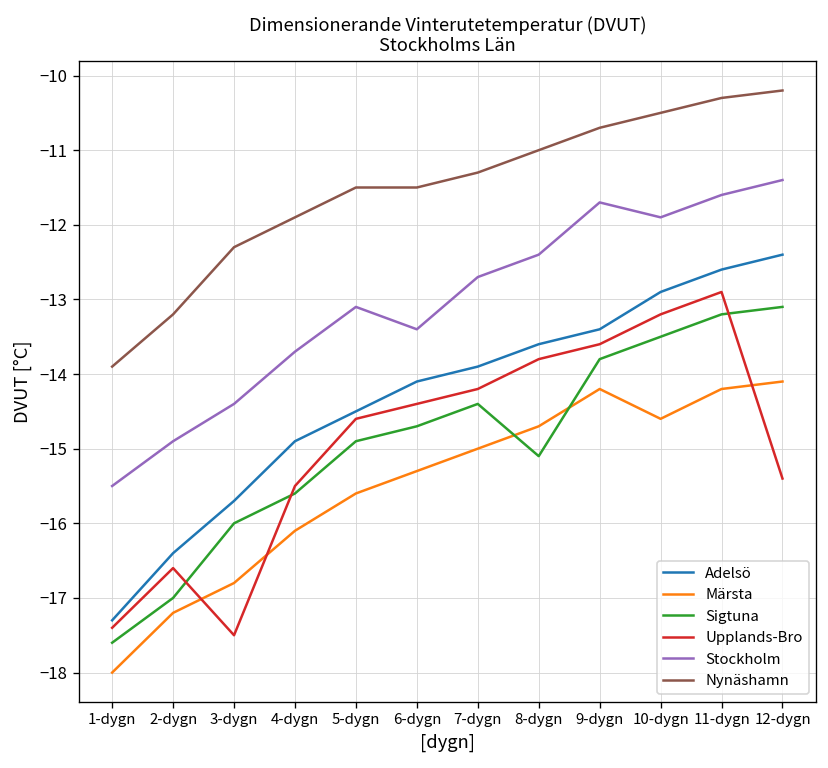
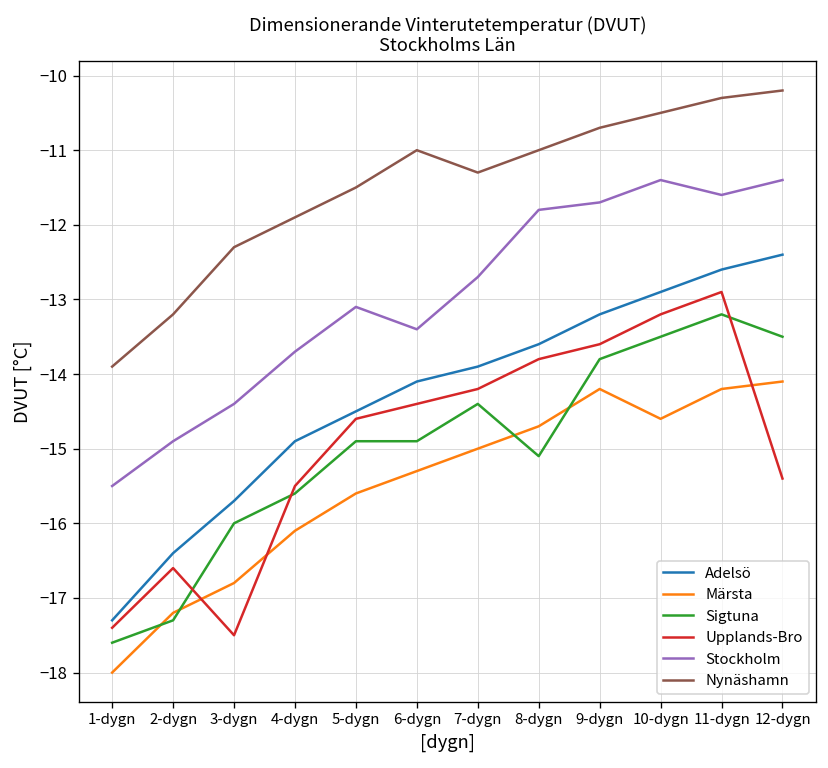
Sigtuna, 2-dygn: -17.0 -> -17.3
Sigtuna, 6-dygn: -14.7 -> -14.9
Nynäshamn, 6-dygn: -11.5 -> -11.0
Stockholm, 8-dygn: -12.4 -> -11.8
Adelsö, 9-dygn: -13.4 -> -13.2
Stockholm, 10-dygn: -11.9 -> -11.4
Sigtuna, 12-dygn: -13.1 -> -13.5
